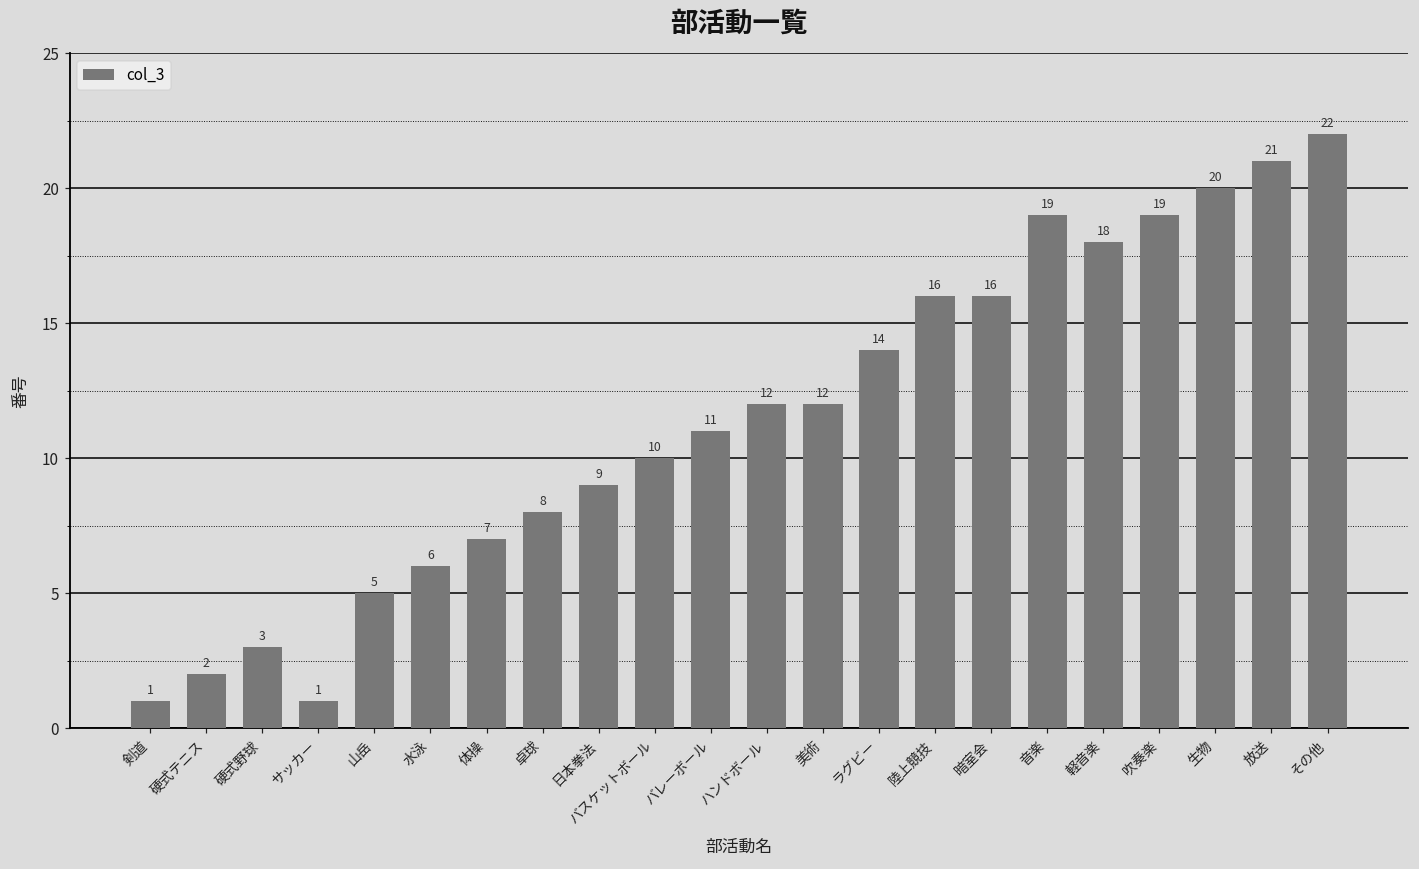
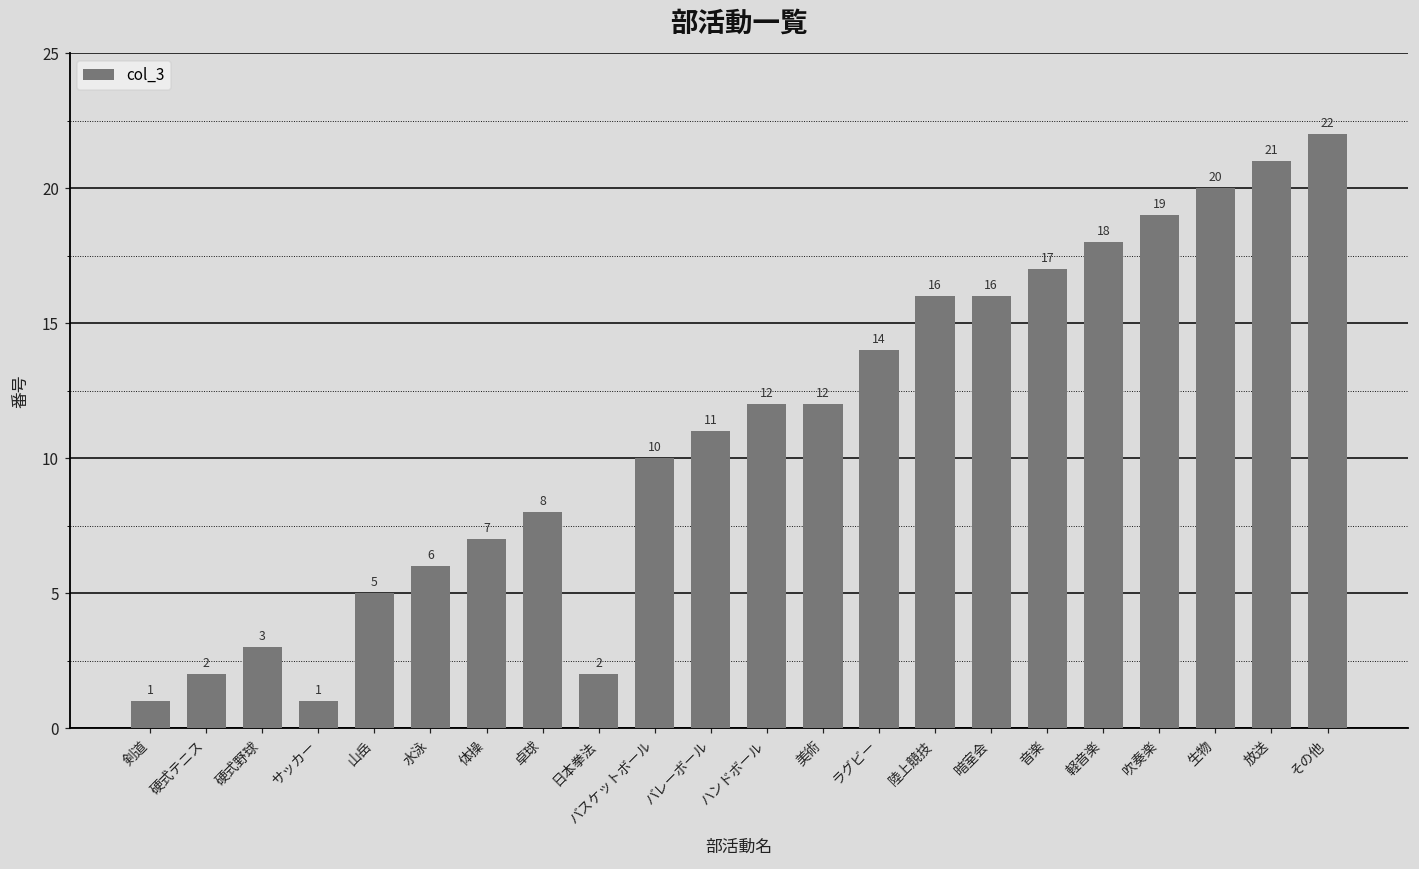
日本拳法: 9 -> 2
音楽: 19 -> 17
